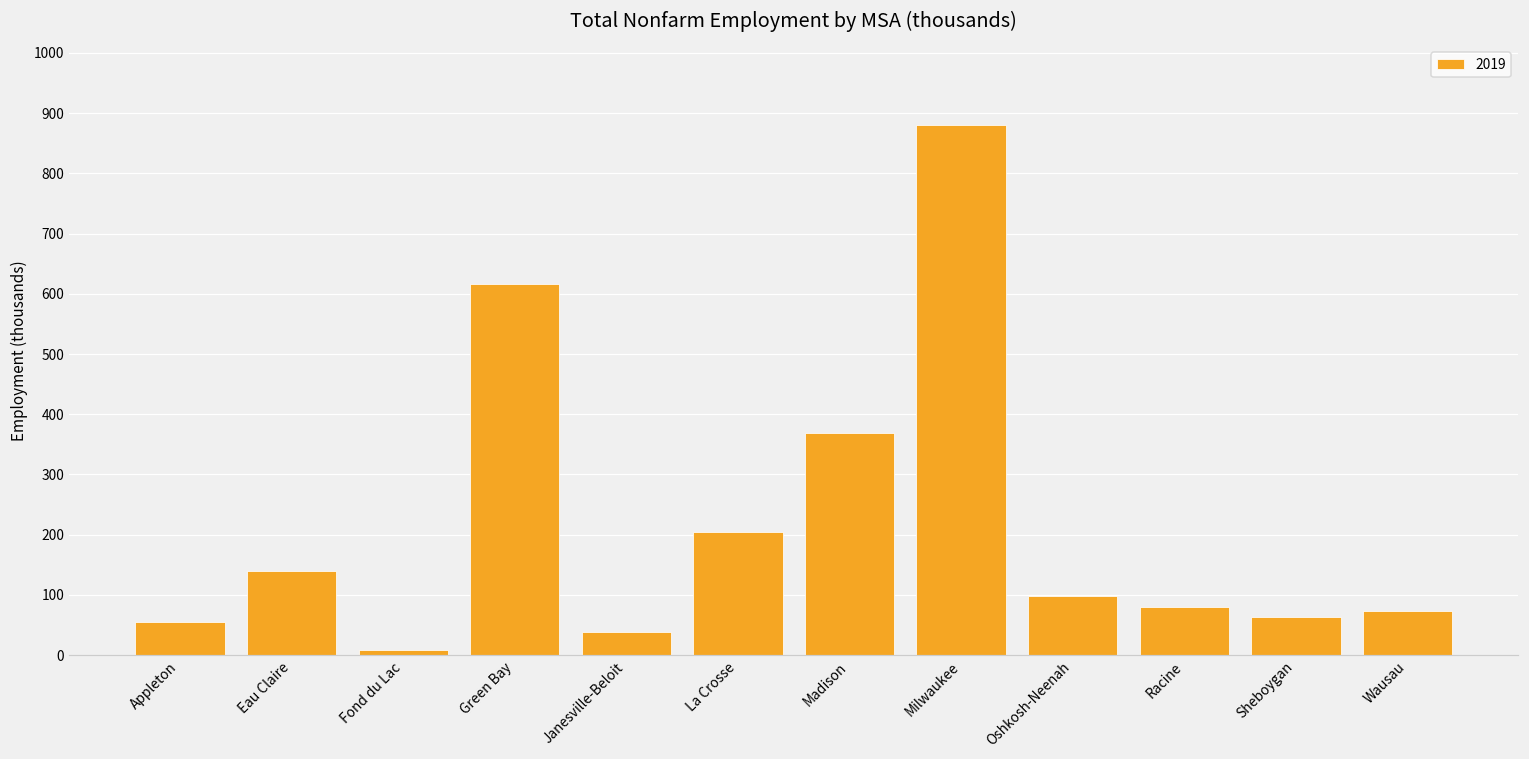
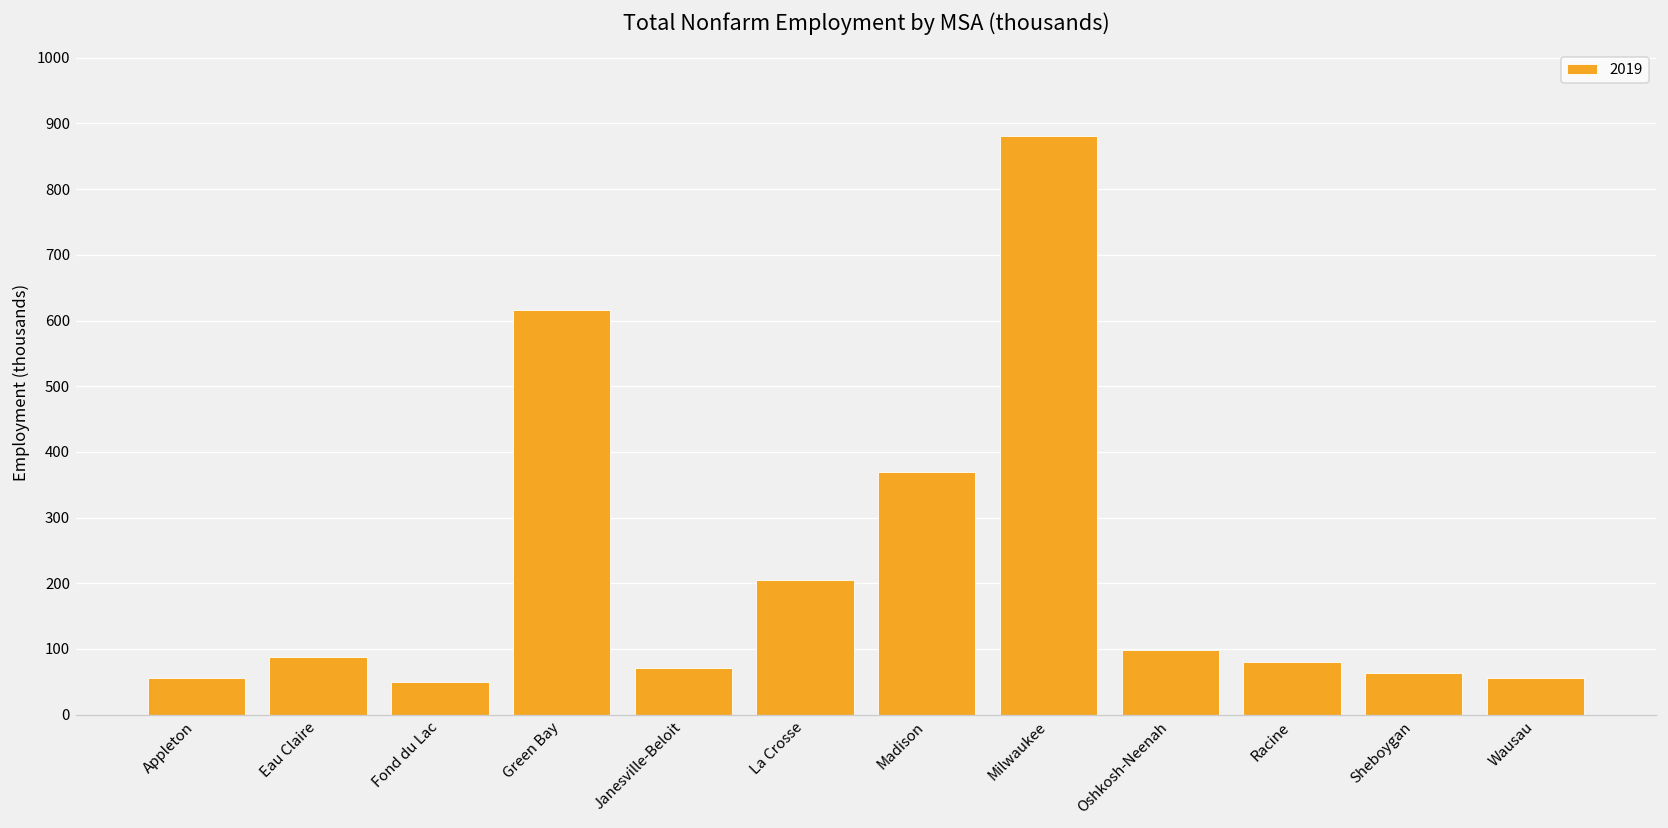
Eau Claire: 140 -> 90
Fond du Lac: 10 -> 50
Janesville-Beloit: 40 -> 70
Wausau: 70 -> 60
